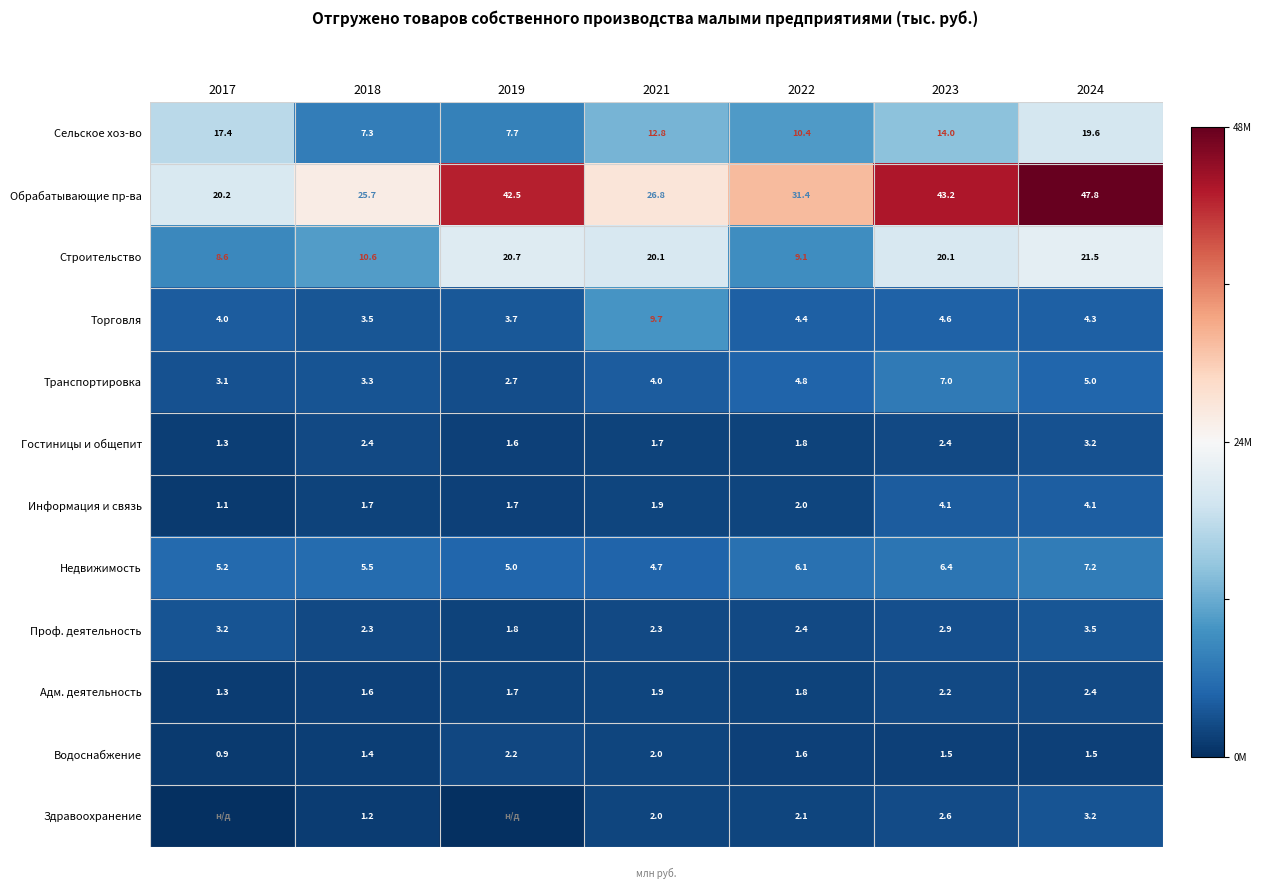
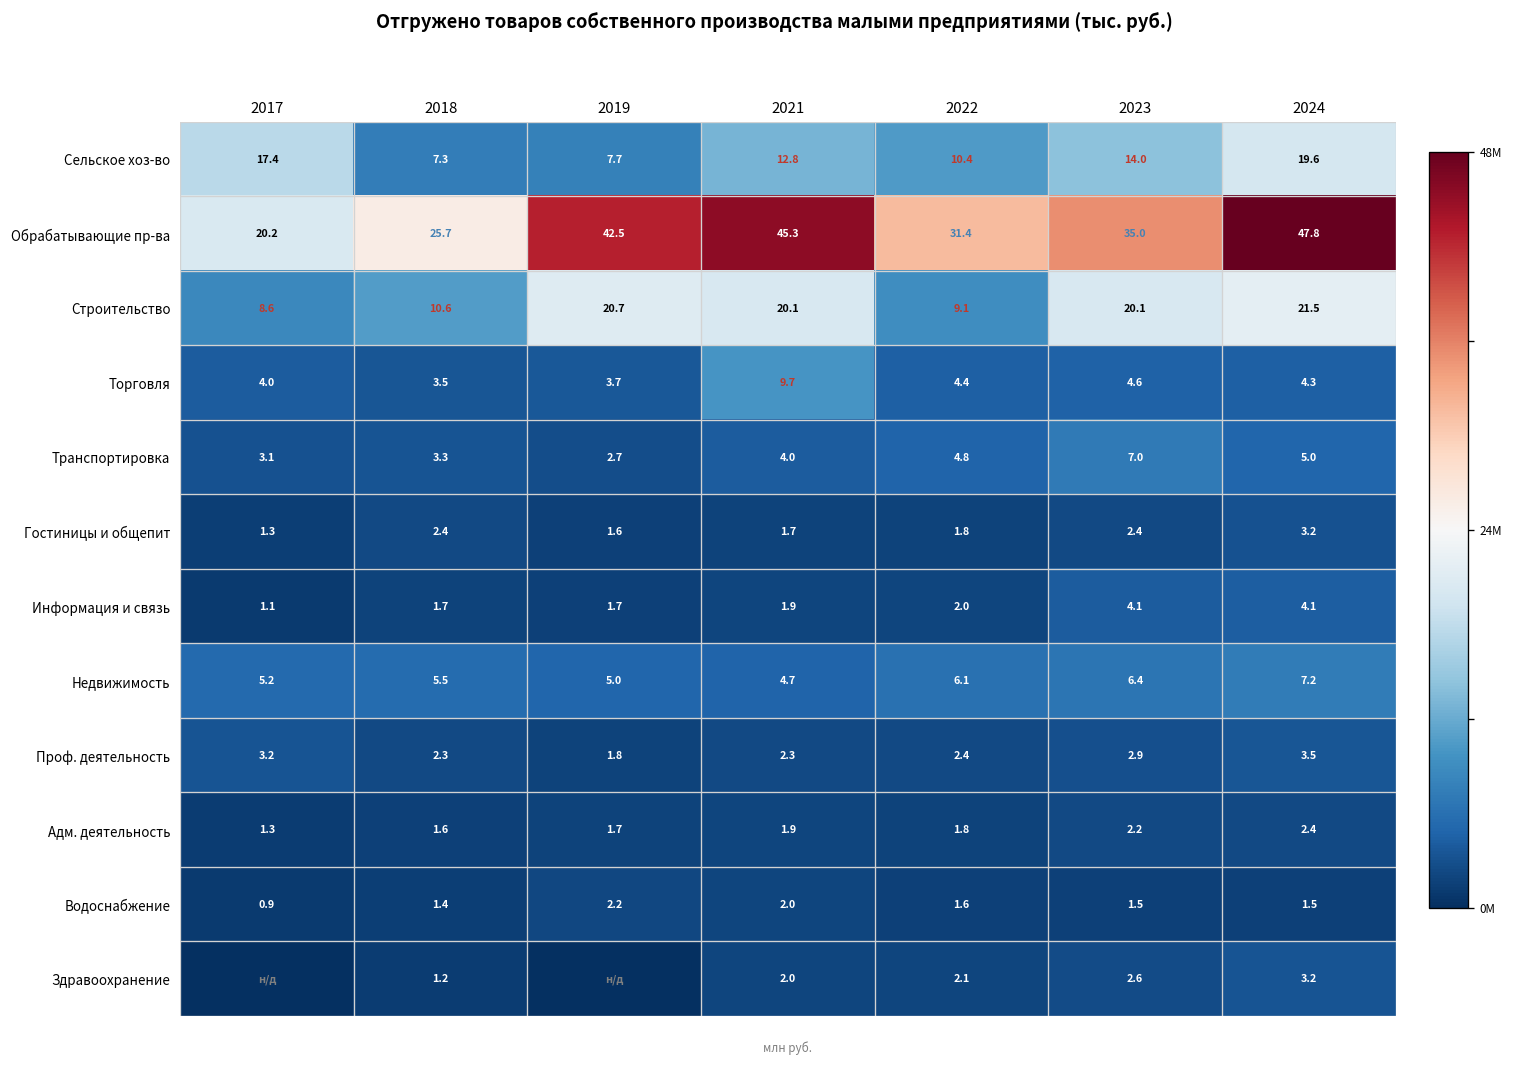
Обрабатывающие пр-ва, 2021: 26.8 -> 45.3
Обрабатывающие пр-ва, 2023: 43.2 -> 35.0
